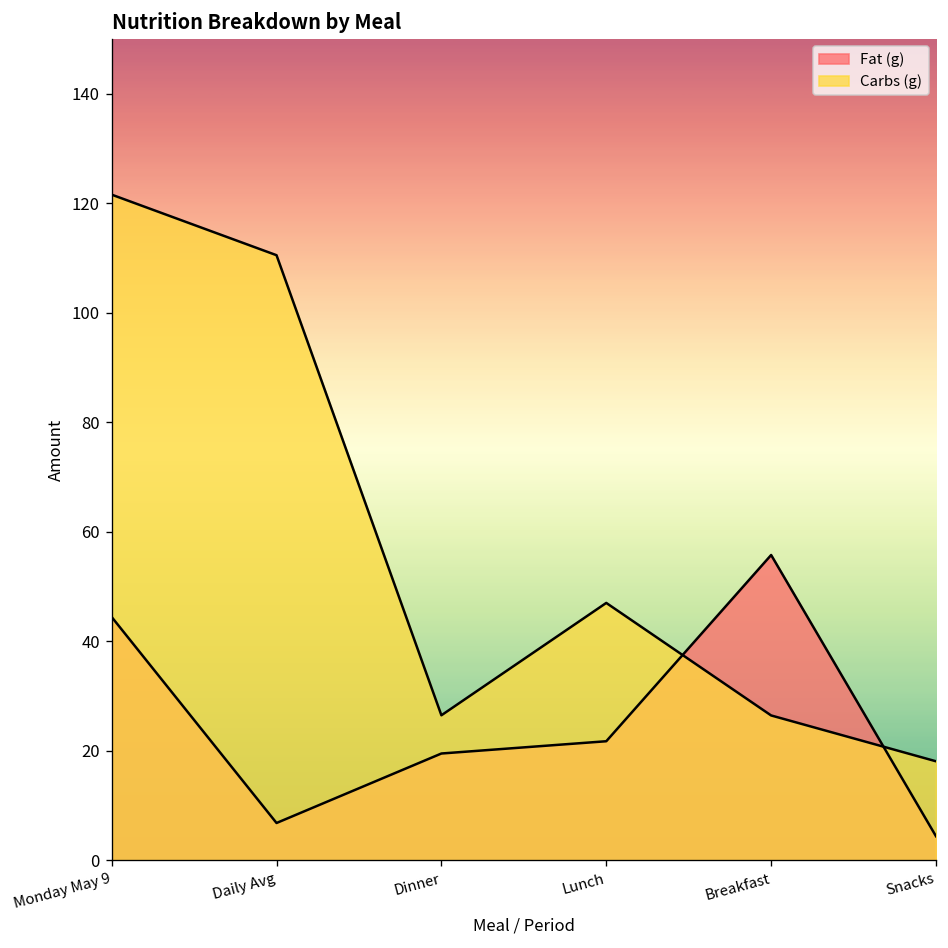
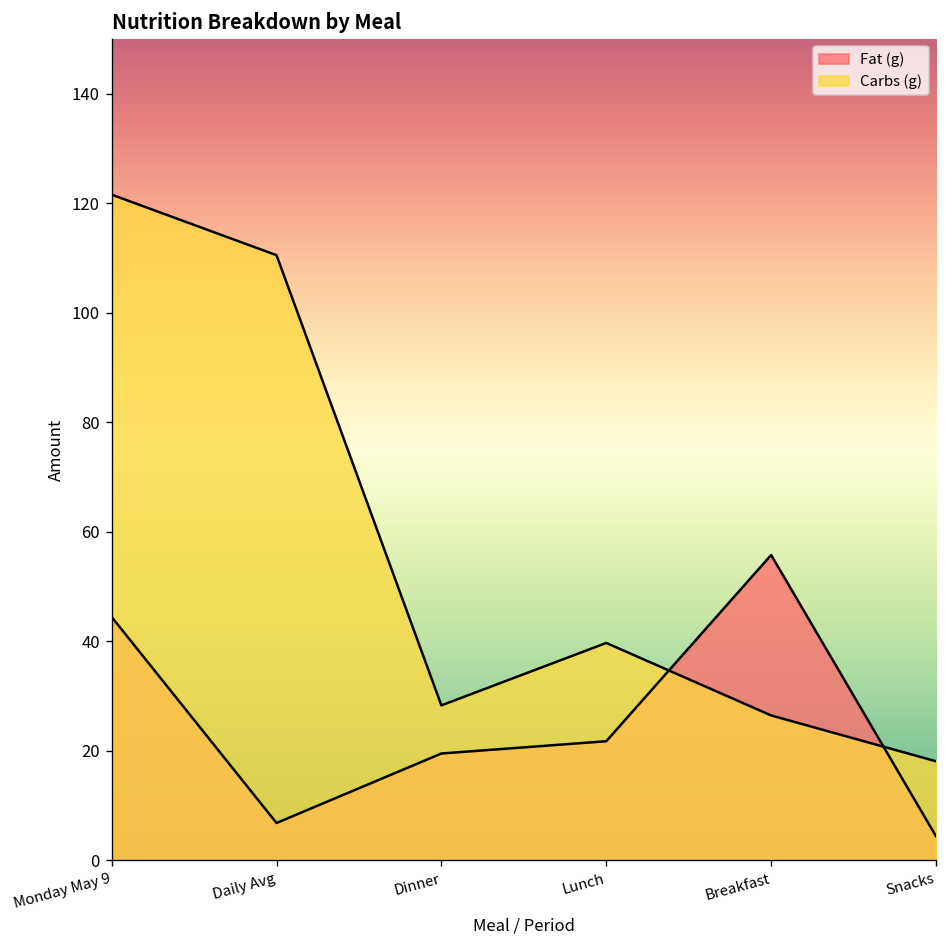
Carbs (g), Dinner: 26 -> 28
Carbs (g), Lunch: 47 -> 40
